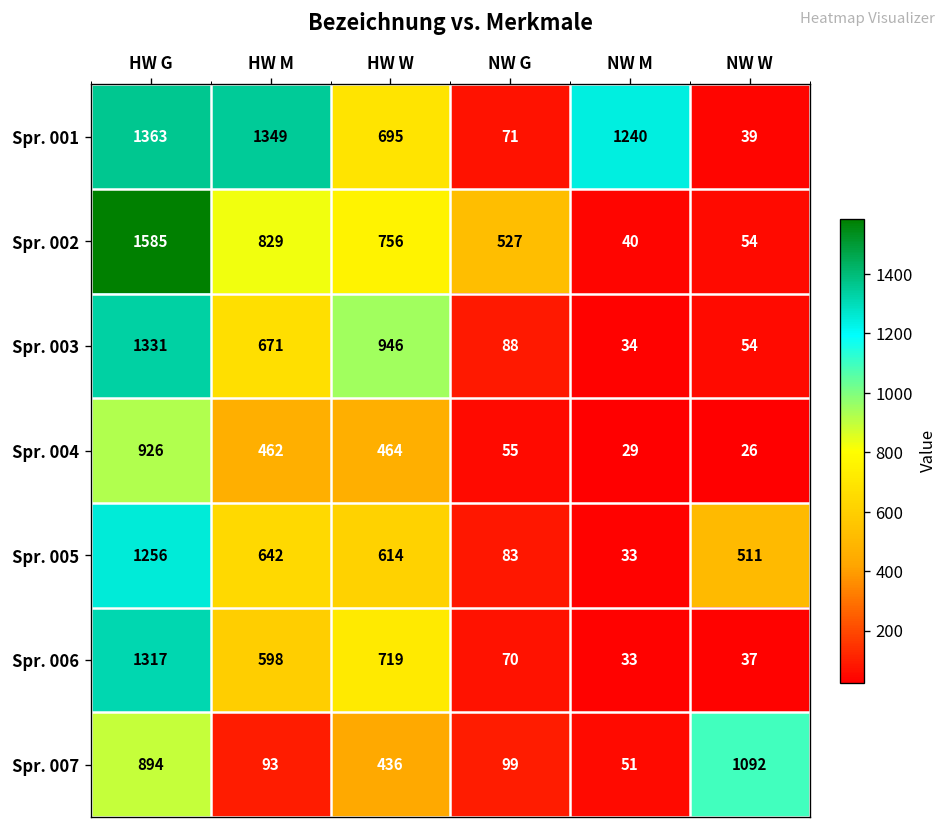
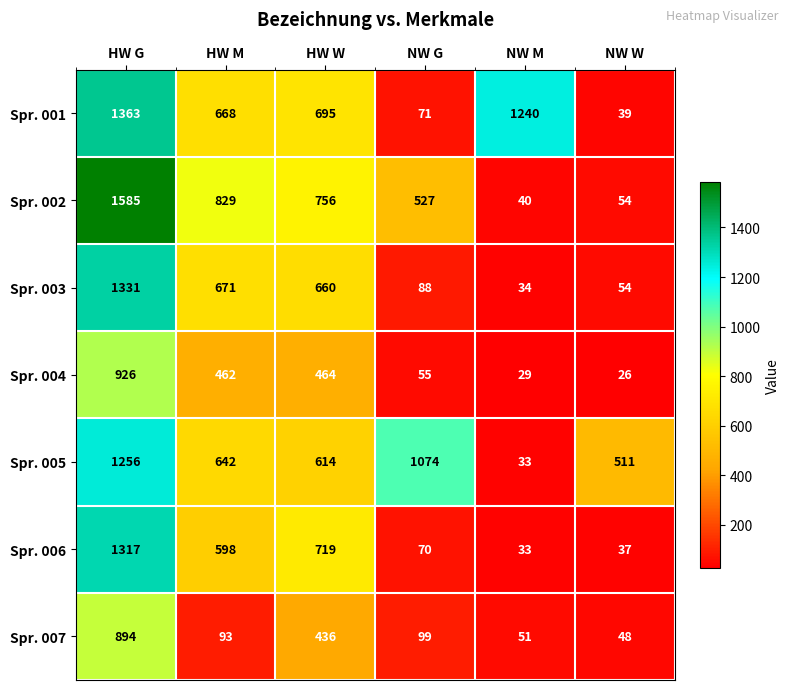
Spr. 001, HW M: 1349 -> 668
Spr. 003, HW W: 946 -> 660
Spr. 005, NW G: 83 -> 1074
Spr. 007, NW W: 1092 -> 48
